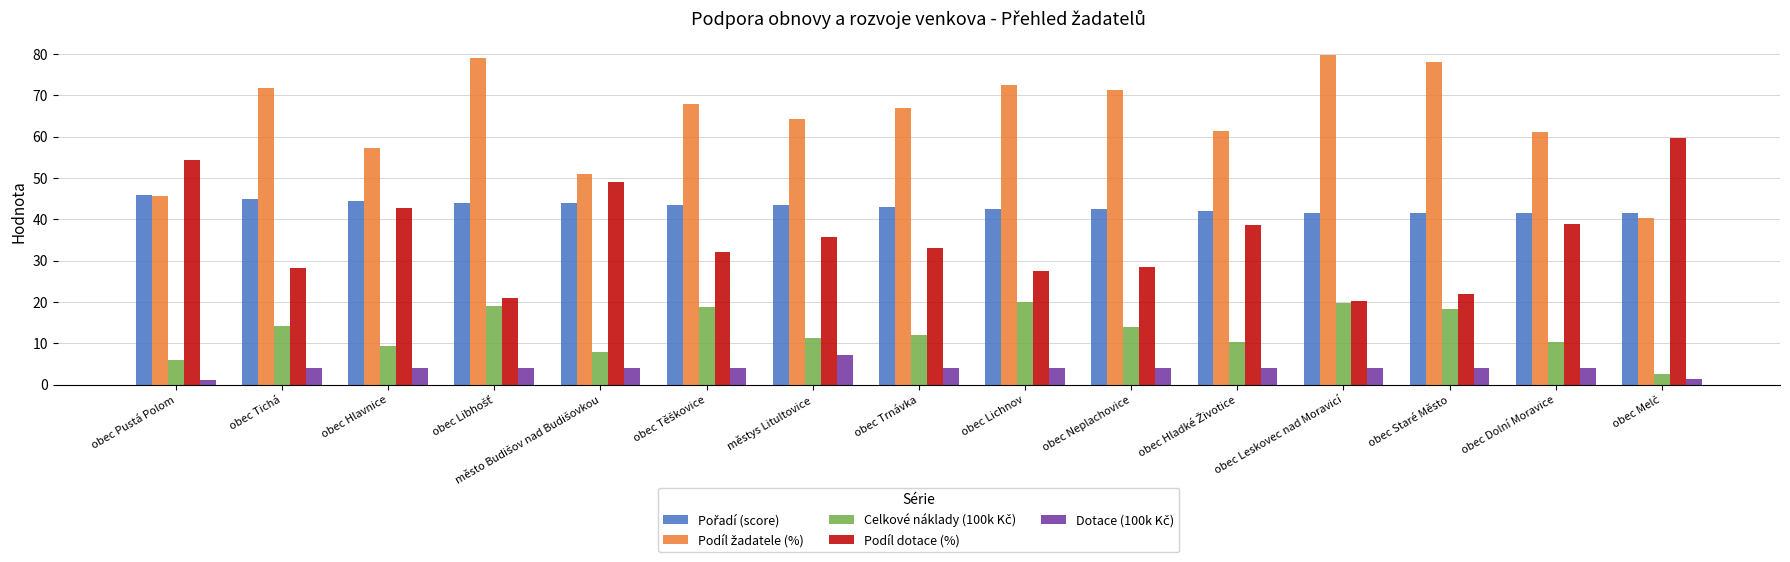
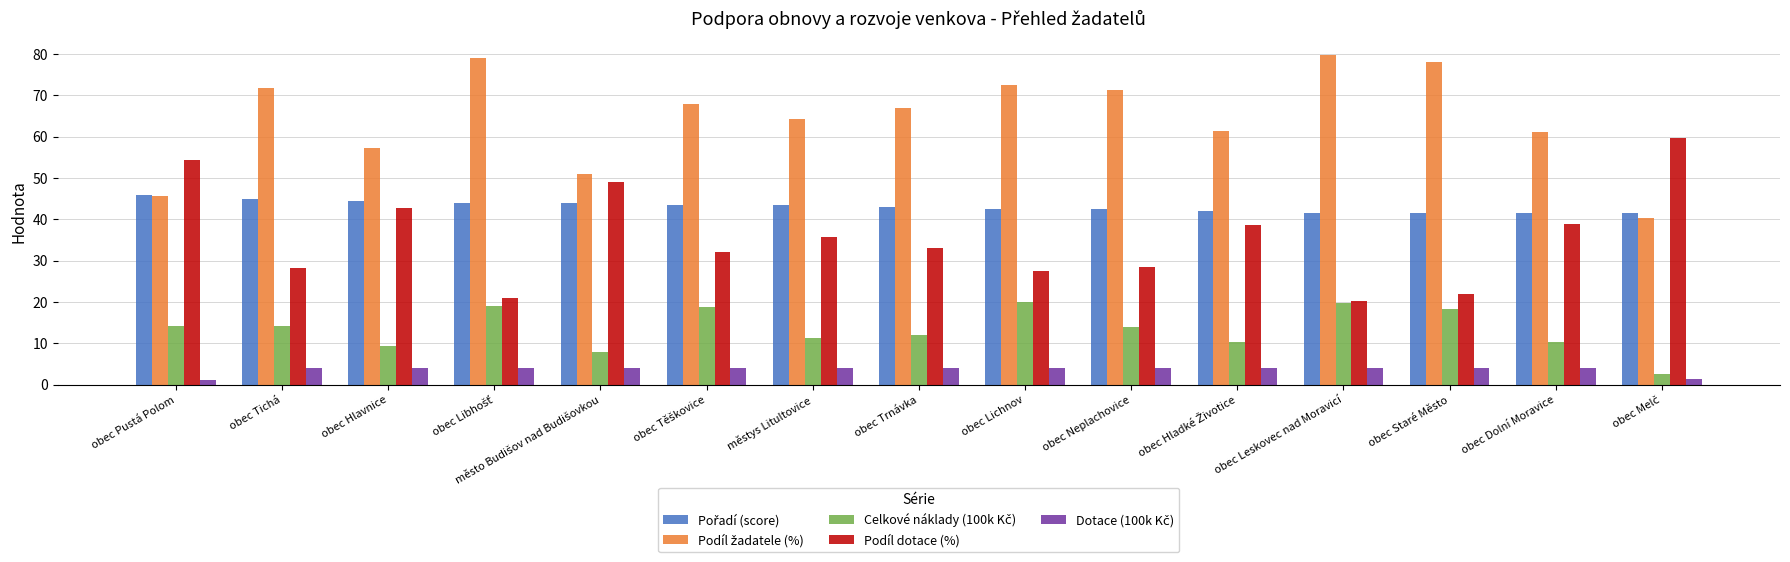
Celkové náklady (100k Kč), obec Pustá Polom: 6 -> 14
Dotace (100k Kč), městys Litultovice: 7 -> 4
